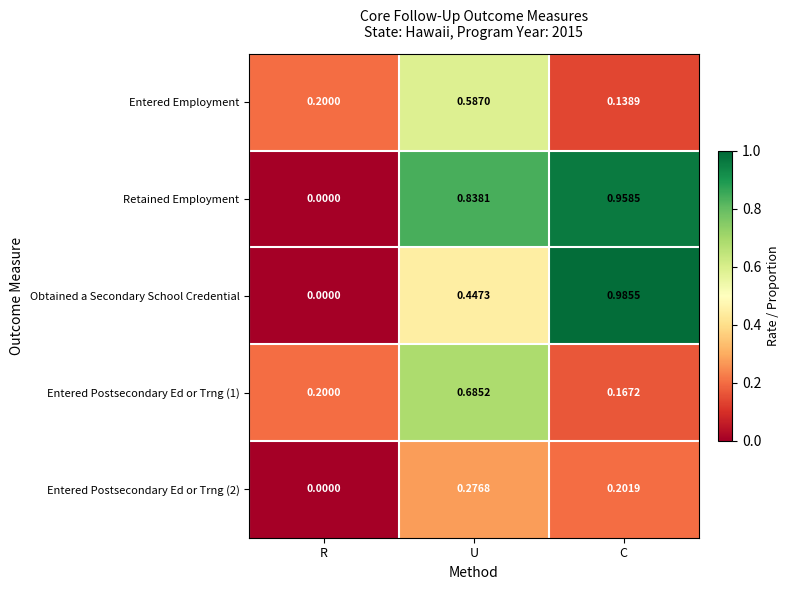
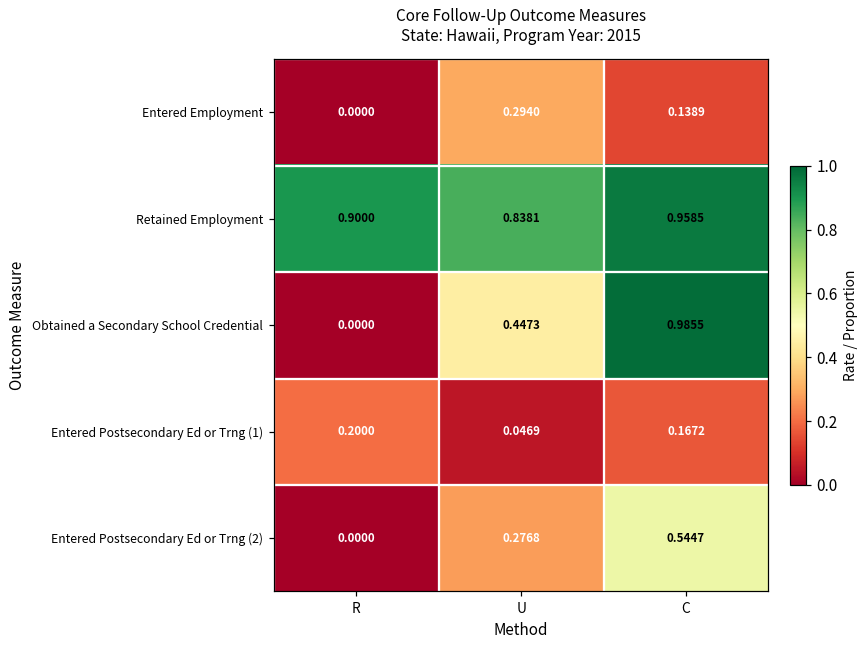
Entered Employment, R: 0.2000 -> 0.0000
Entered Employment, U: 0.5870 -> 0.2940
Retained Employment, R: 0.0000 -> 0.9000
Entered Postsecondary Ed or Trng (1), U: 0.6852 -> 0.0469
Entered Postsecondary Ed or Trng (2), C: 0.2019 -> 0.5447
